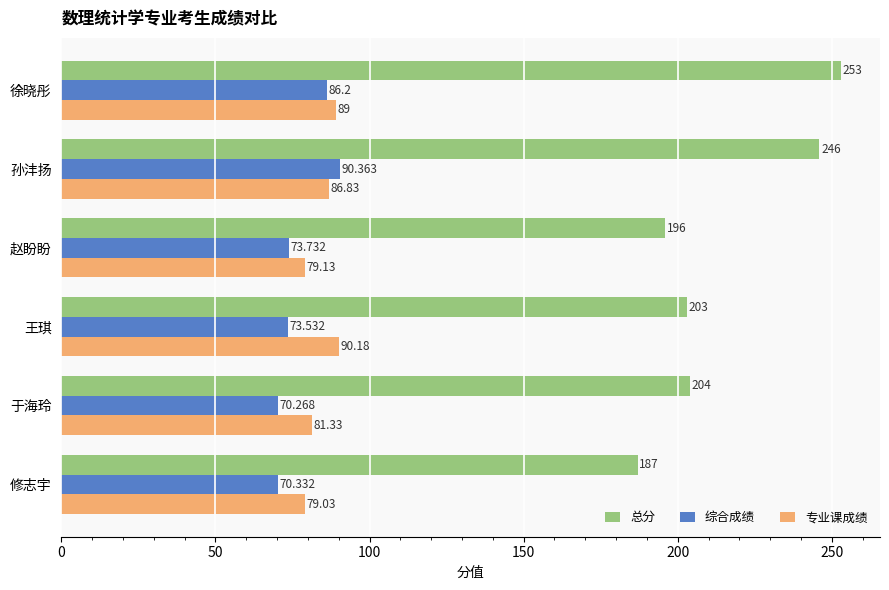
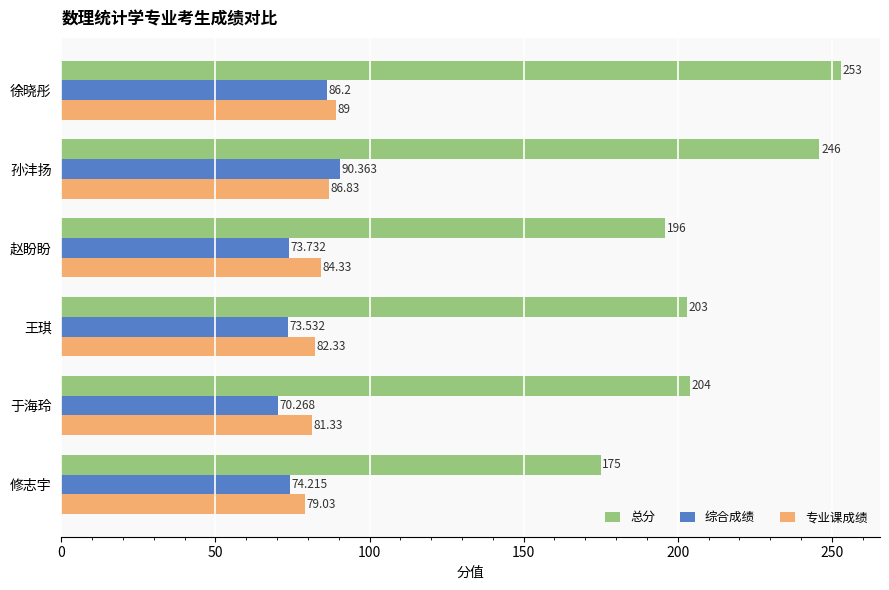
专业课成绩, 赵盼盼: 79.13 -> 84.33
专业课成绩, 王琪: 90.18 -> 82.33
总分, 修志宇: 187 -> 175
综合成绩, 修志宇: 70.332 -> 74.215
